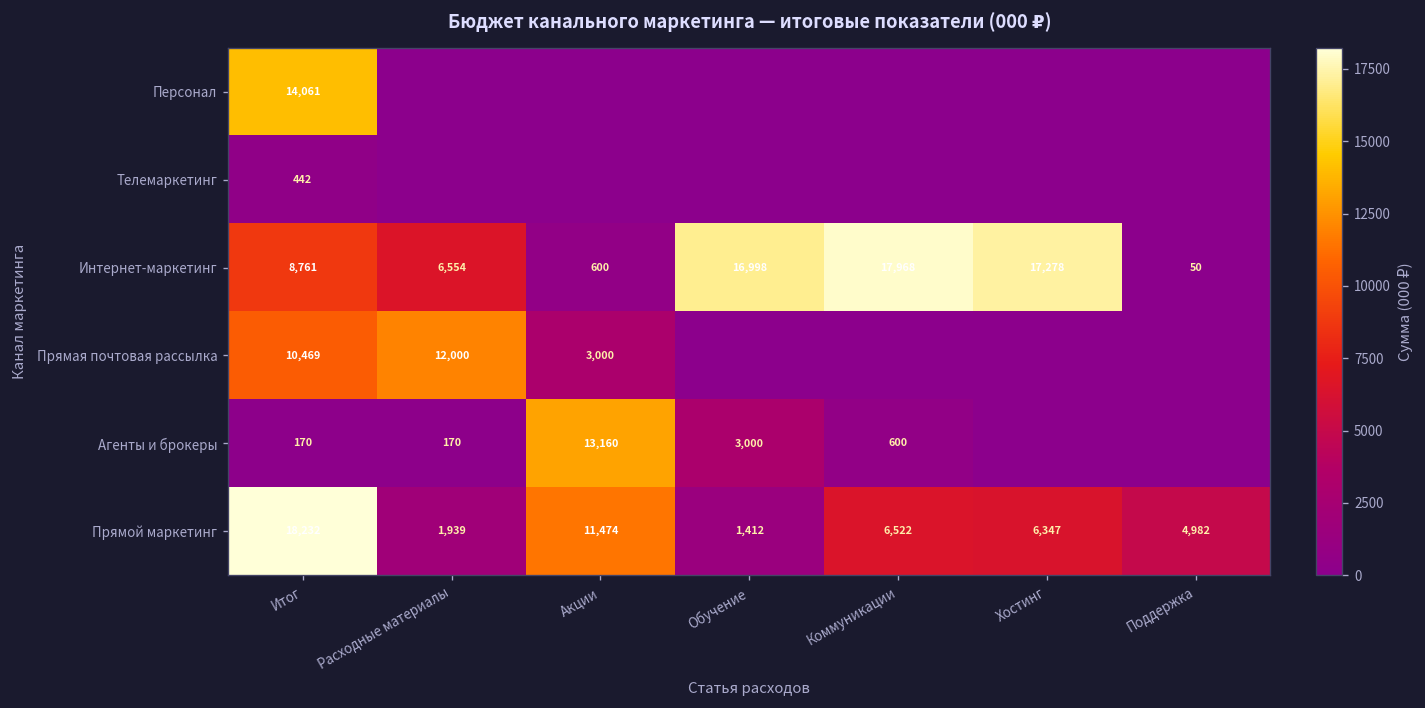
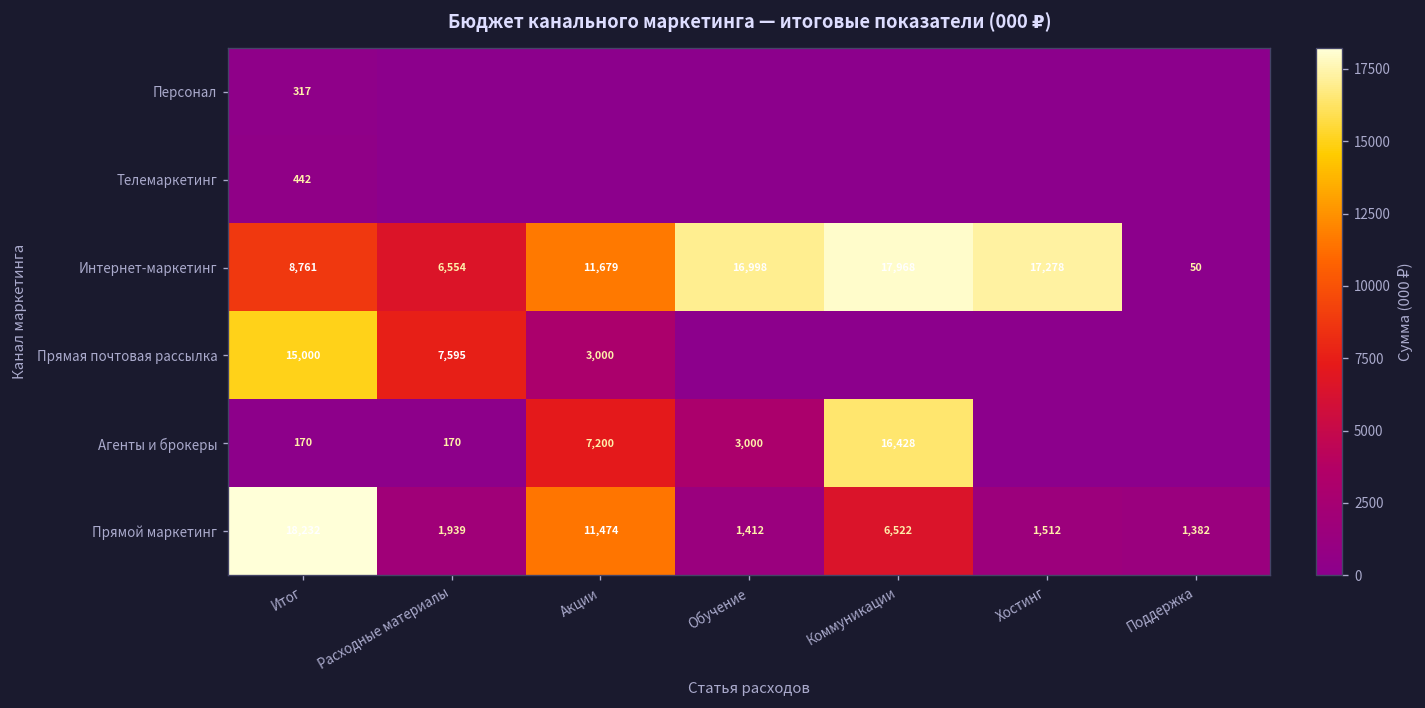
Персонал, Итог: 14,061 -> 317
Интернет-маркетинг, Акции: 600 -> 11,679
Прямая почтовая рассылка, Итог: 10,469 -> 15,000
Прямая почтовая рассылка, Расходные материалы: 12,000 -> 7,595
Агенты и брокеры, Акции: 13,160 -> 7,200
Агенты и брокеры, Коммуникации: 600 -> 16,428
Прямой маркетинг, Хостинг: 6,347 -> 1,512
Прямой маркетинг, Поддержка: 4,982 -> 1,382
